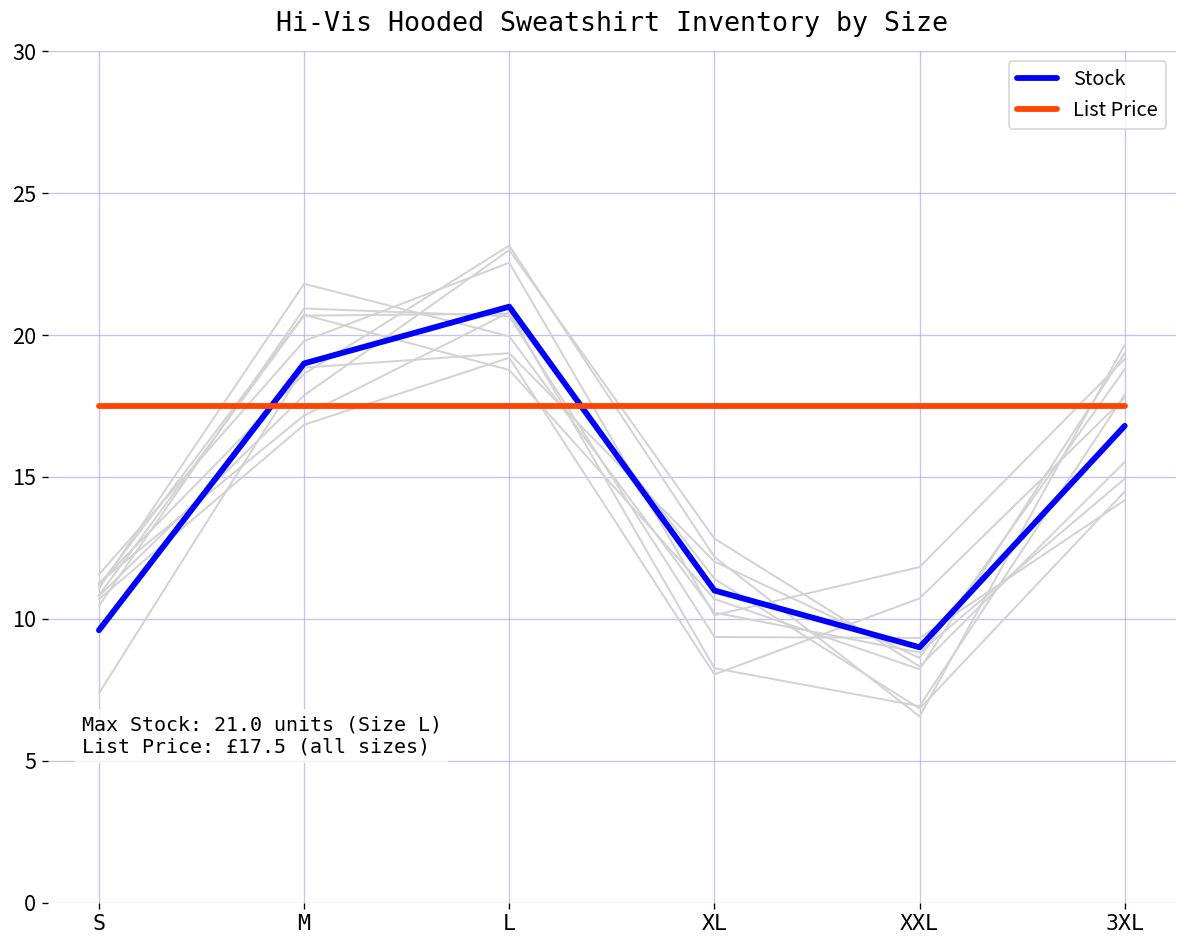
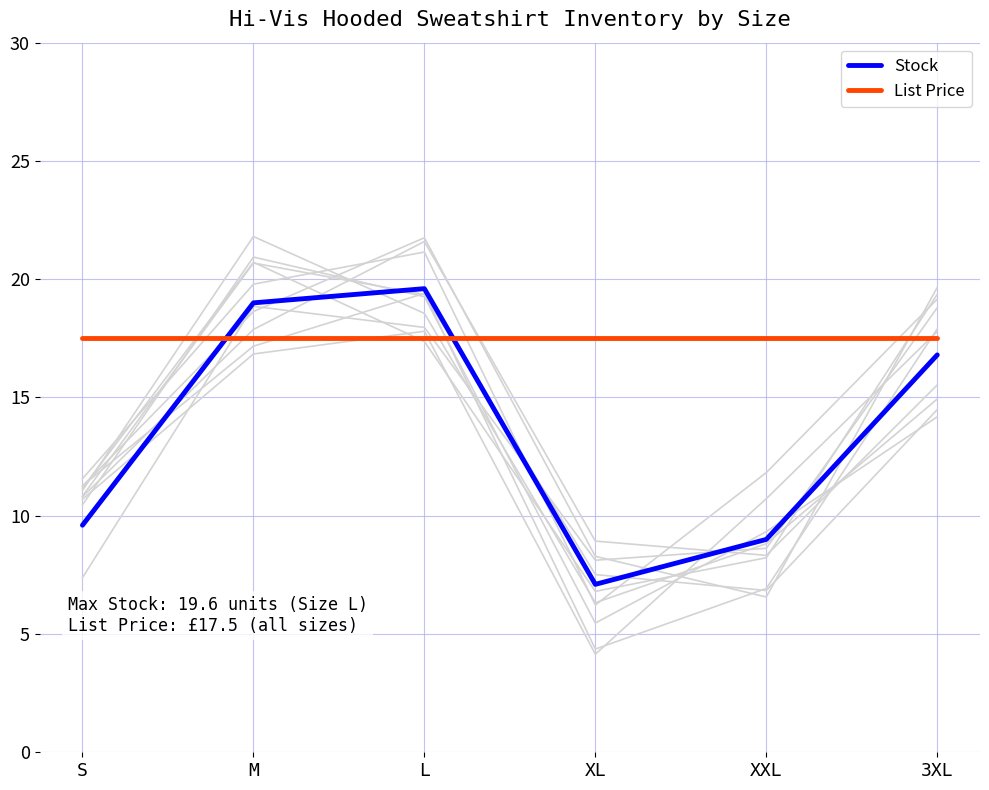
Stock, L: 21.0 -> 19.6
Stock, XL: 11.0 -> 7.1
